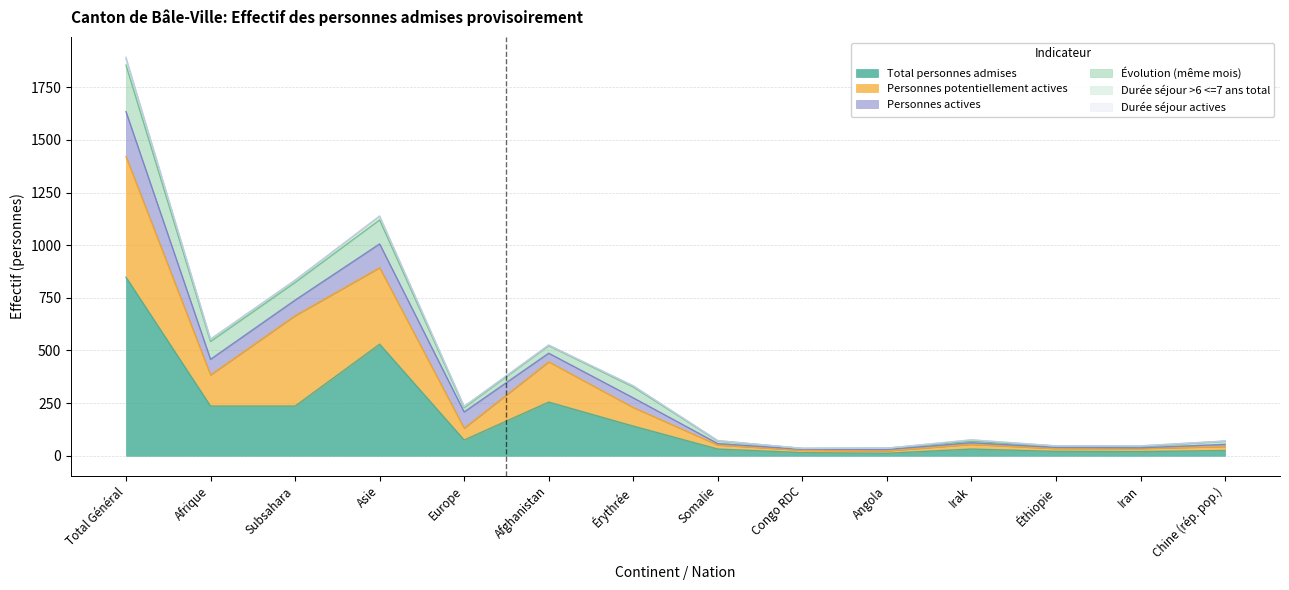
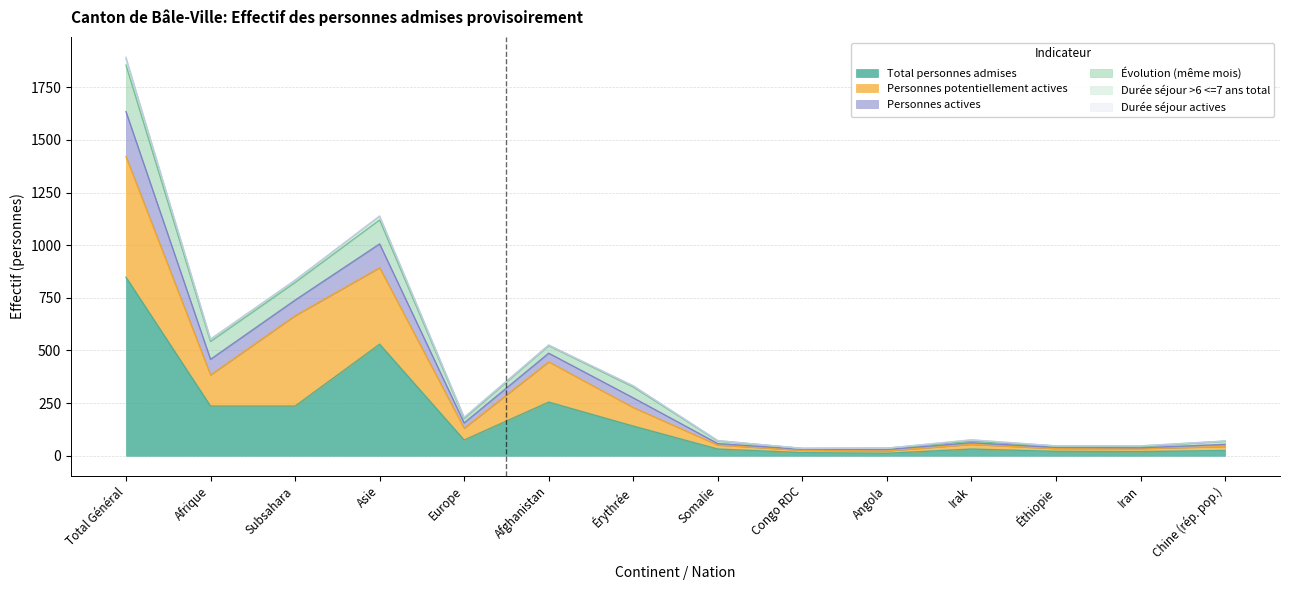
Personnes actives, Europe: 80 -> 30
